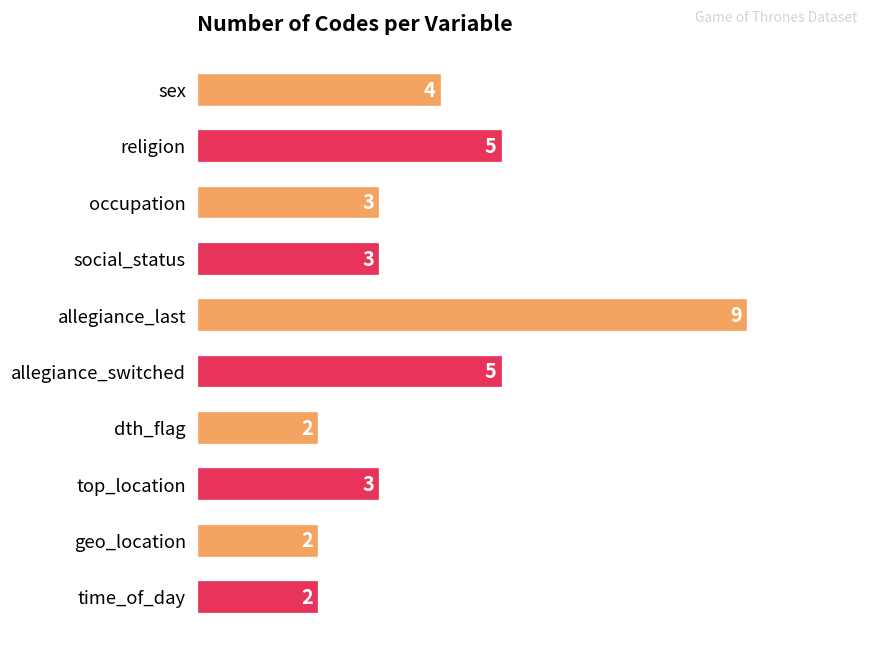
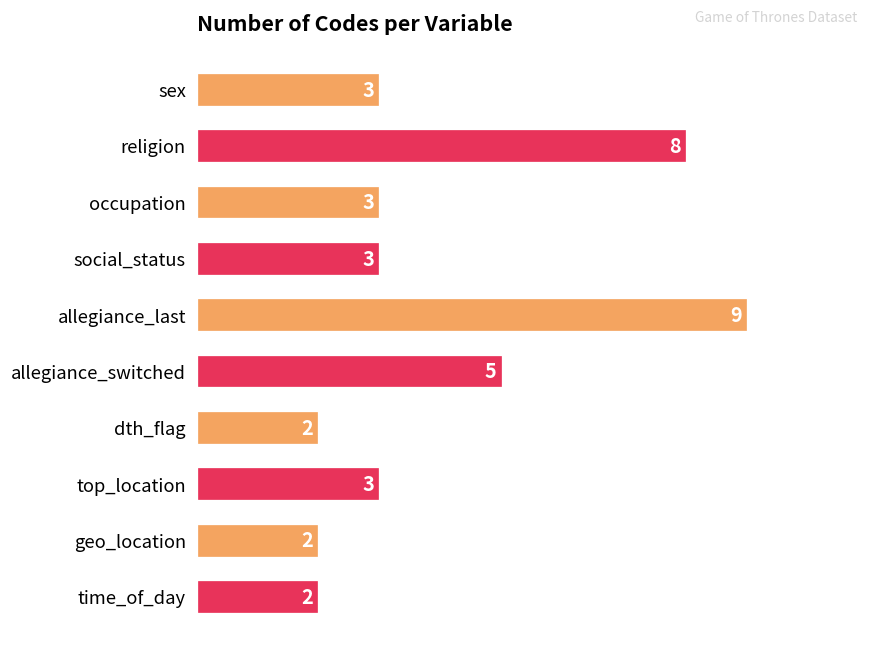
sex: 4 -> 3
religion: 5 -> 8
